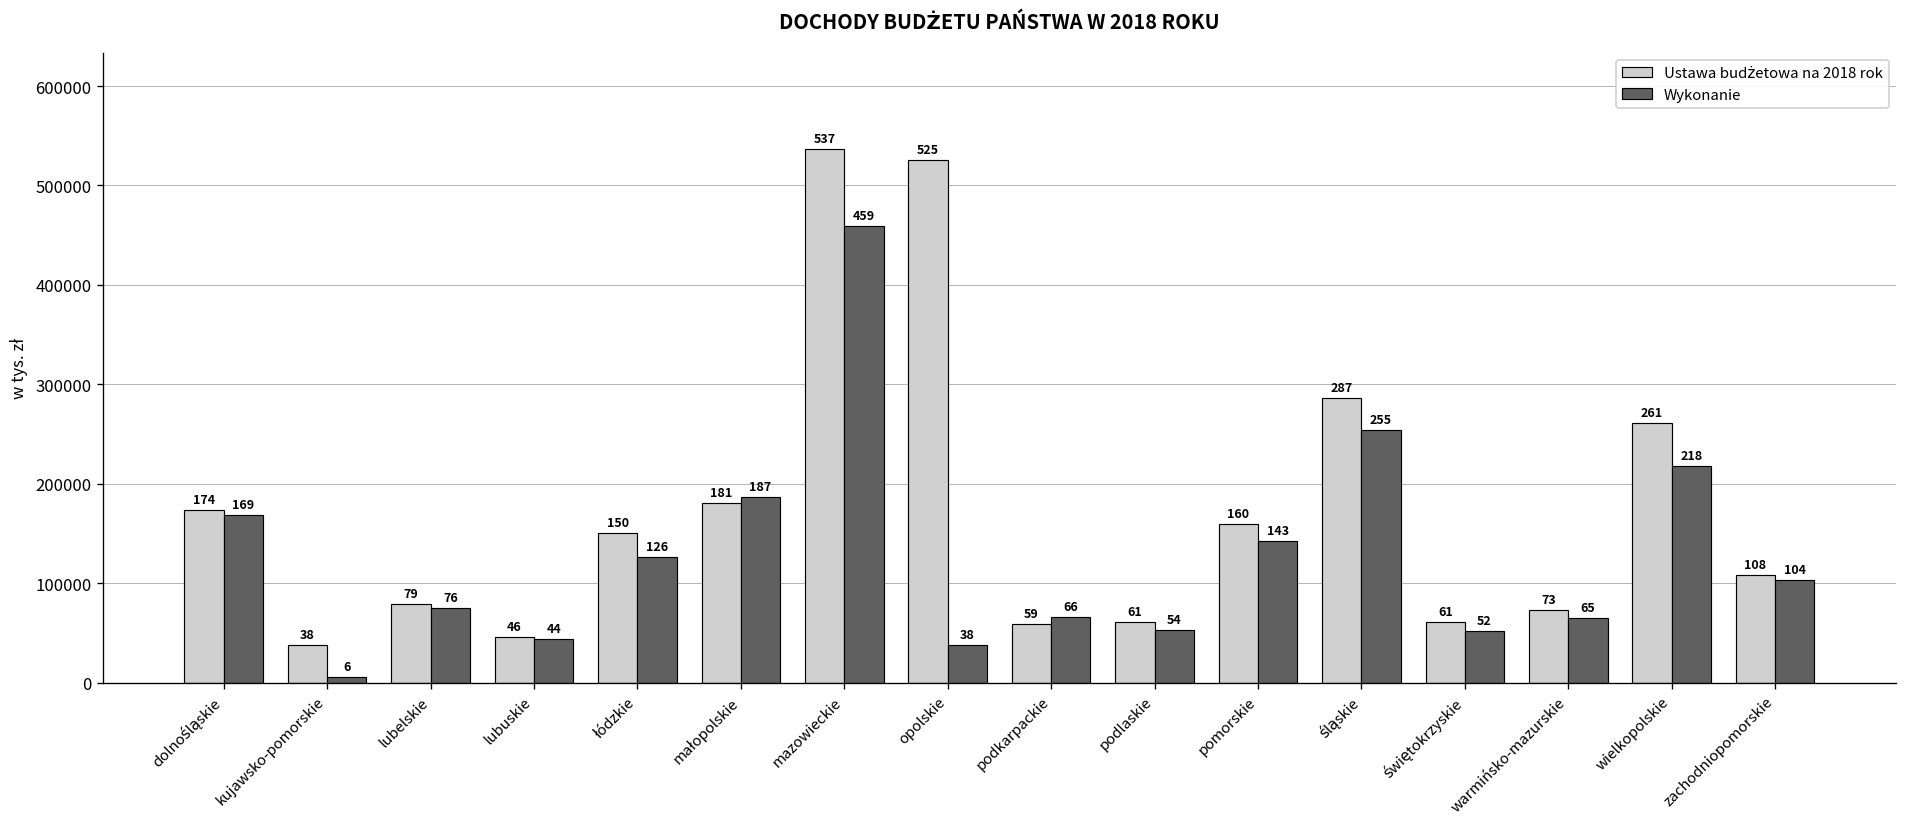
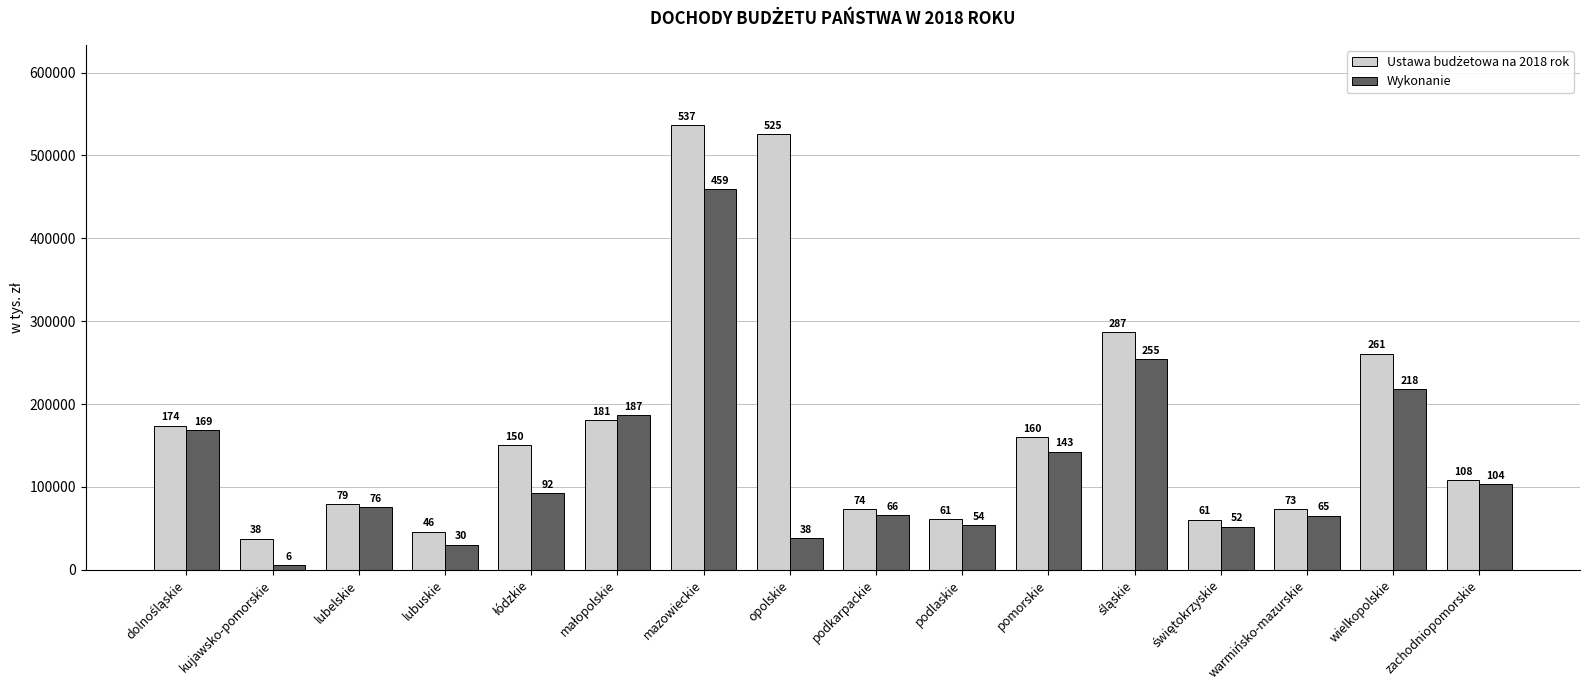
Wykonanie, lubuskie: 44 -> 30
Wykonanie, łódzkie: 126 -> 92
Ustawa budżetowa na 2018 rok, podkarpackie: 59 -> 74
